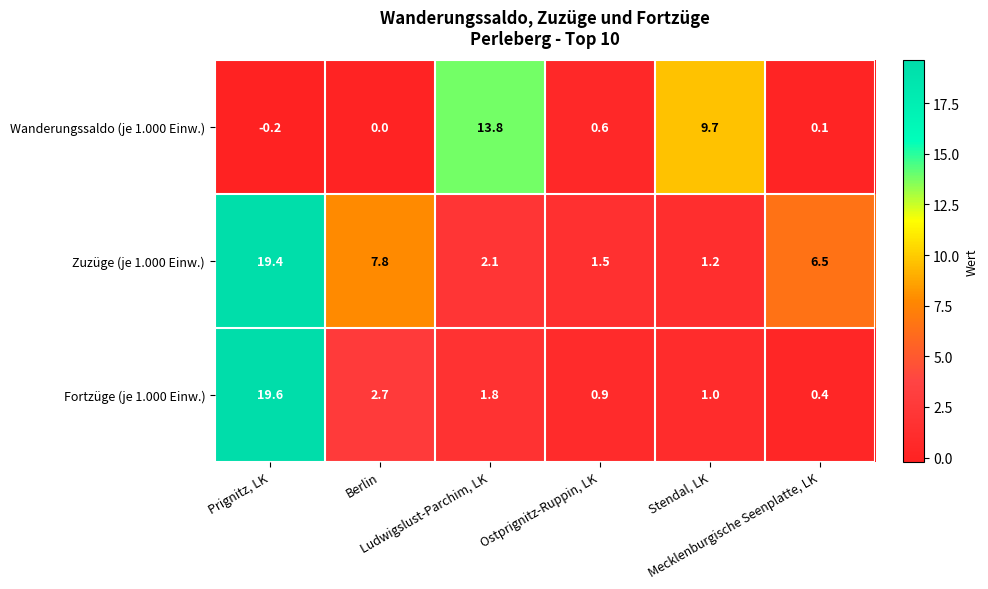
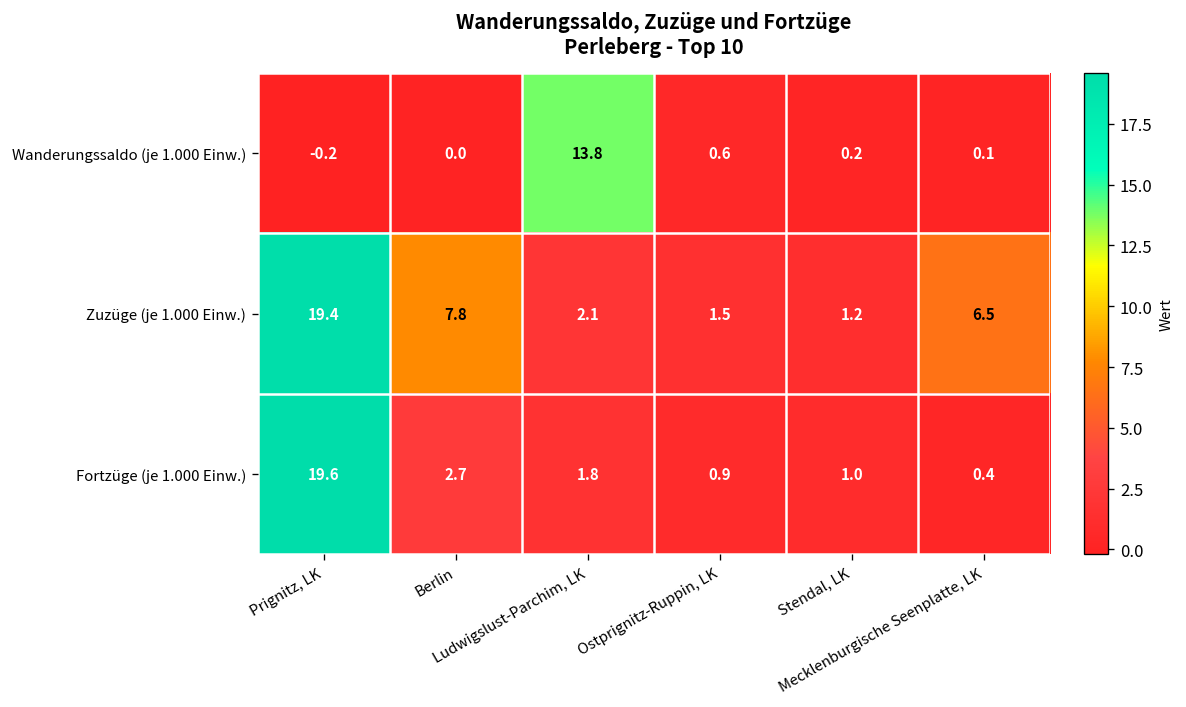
Wanderungssaldo (je 1.000 Einw.), Stendal, LK: 9.7 -> 0.2
